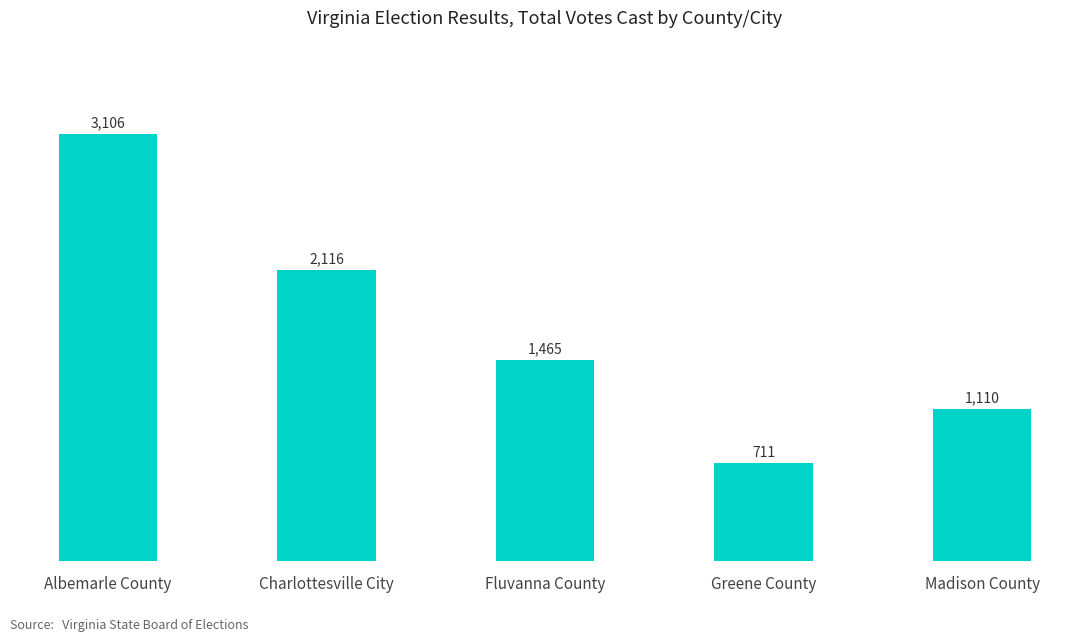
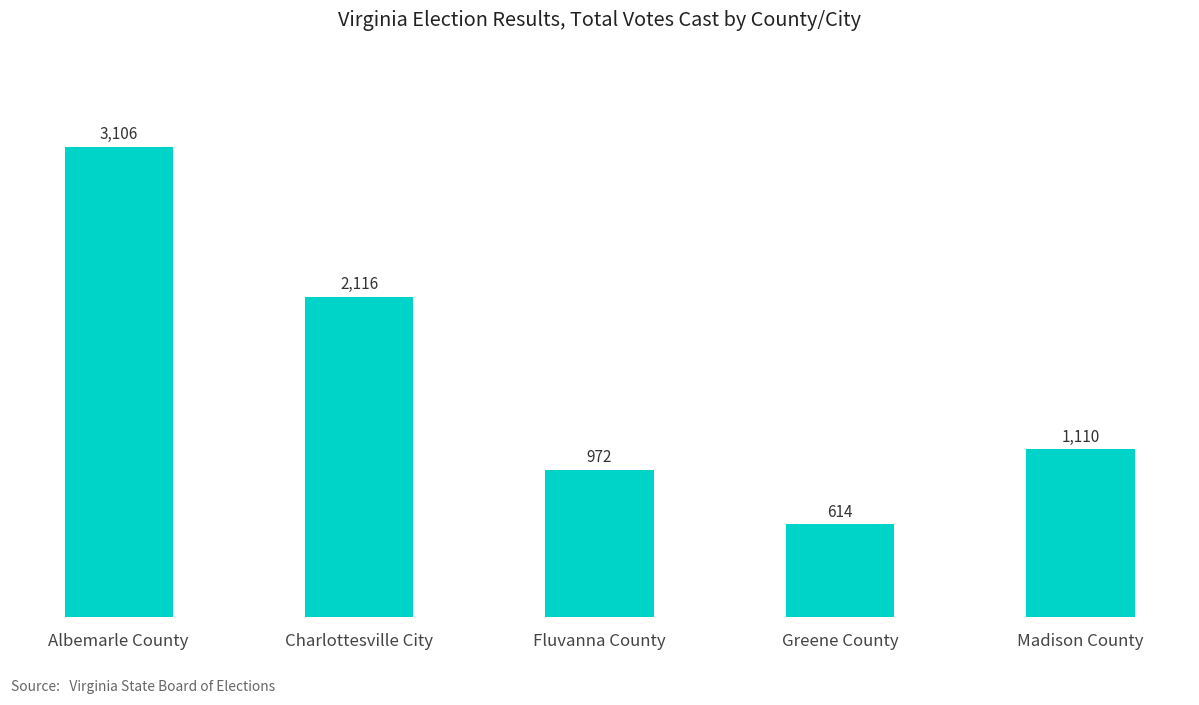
Fluvanna County: 1,465 -> 972
Greene County: 711 -> 614
